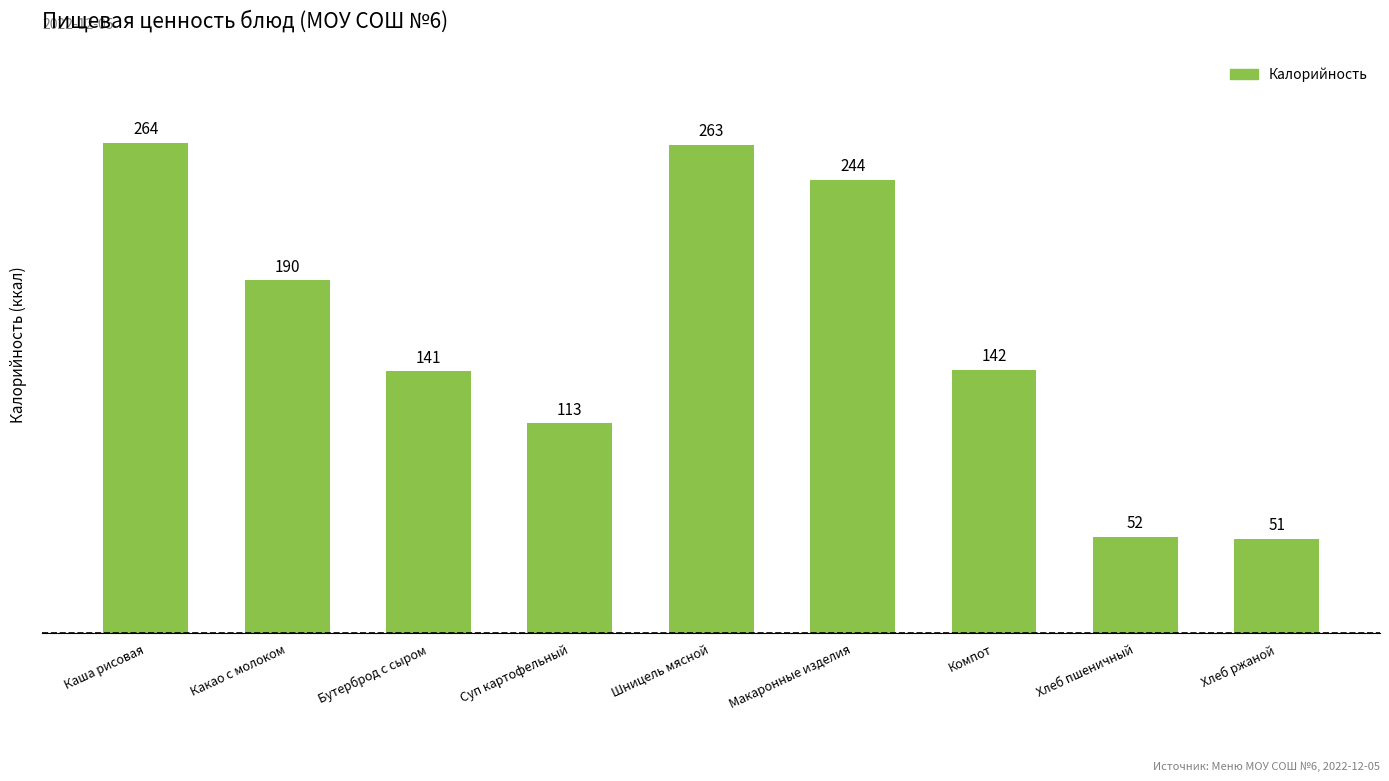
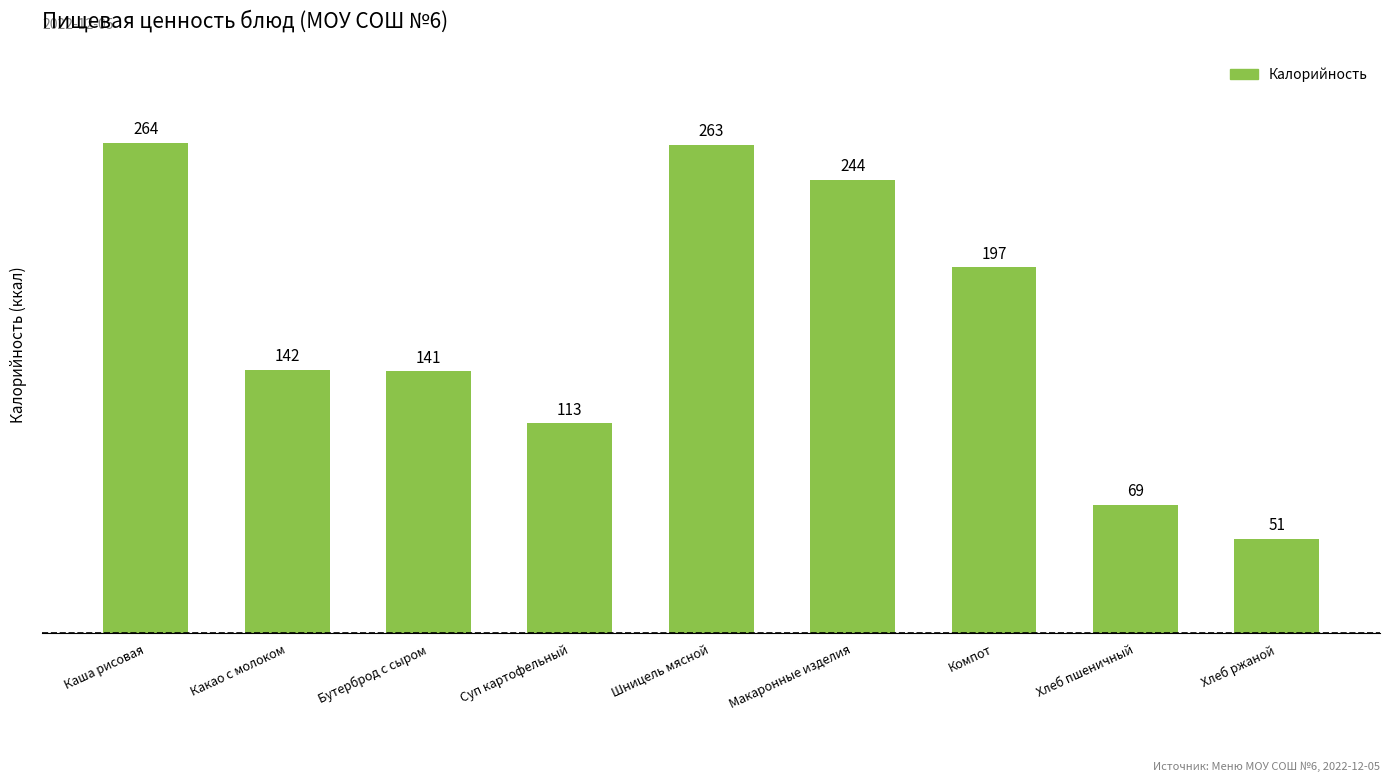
Какао с молоком: 190 -> 142
Компот: 142 -> 197
Хлеб пшеничный: 52 -> 69
